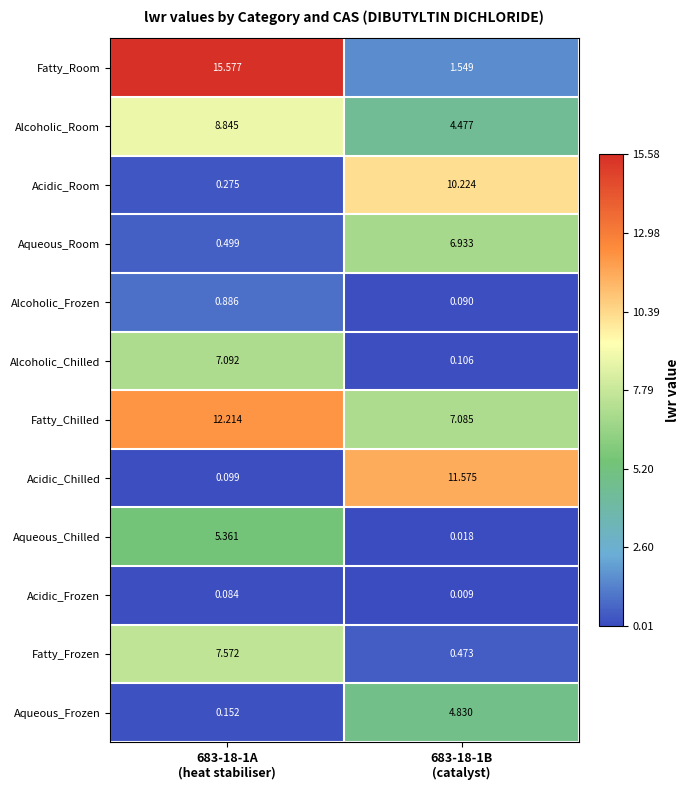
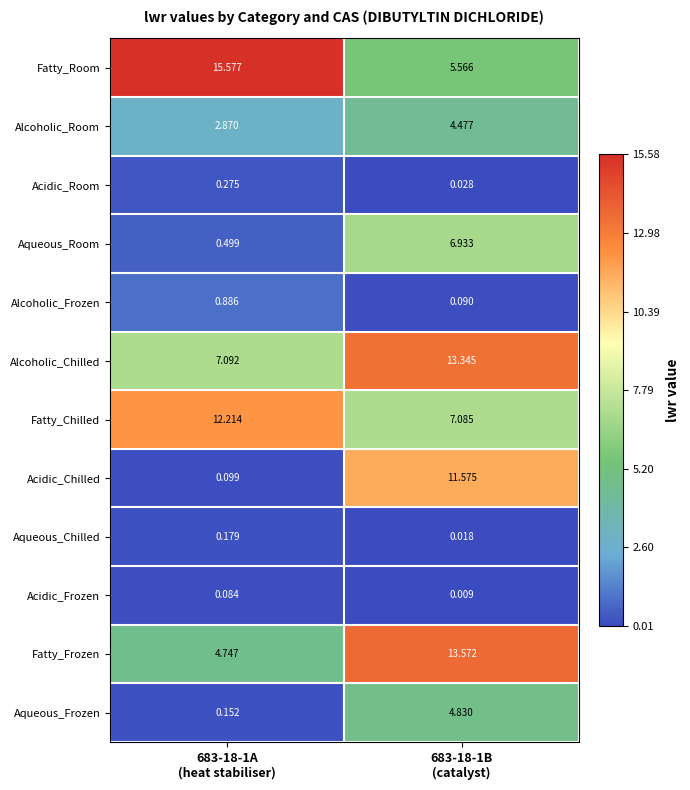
Fatty_Room, 683-18-1B (catalyst): 1.549 -> 5.566
Alcoholic_Room, 683-18-1A (heat stabiliser): 8.845 -> 2.870
Acidic_Room, 683-18-1B (catalyst): 10.224 -> 0.028
Alcoholic_Chilled, 683-18-1B (catalyst): 0.106 -> 13.345
Aqueous_Chilled, 683-18-1A (heat stabiliser): 5.361 -> 0.179
Fatty_Frozen, 683-18-1A (heat stabiliser): 7.572 -> 4.747
Fatty_Frozen, 683-18-1B (catalyst): 0.473 -> 13.572
